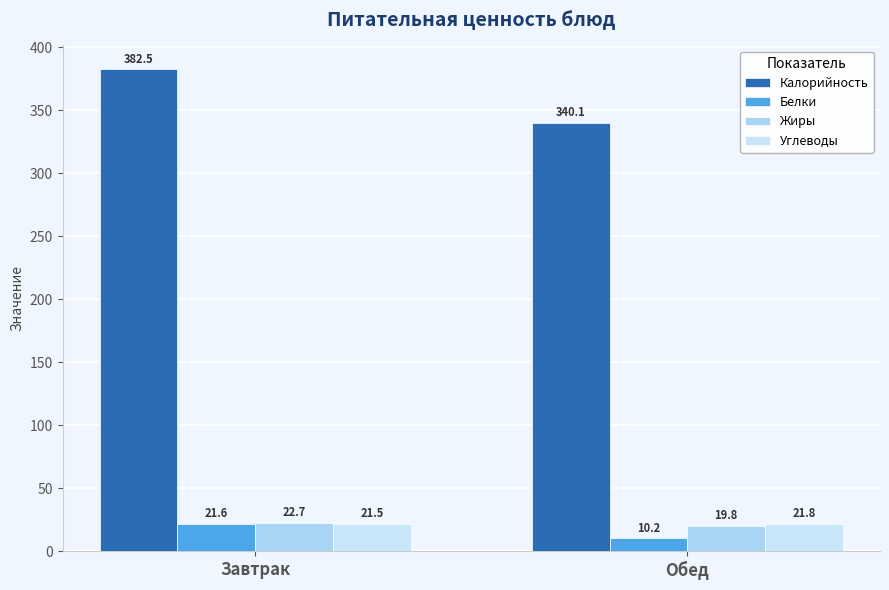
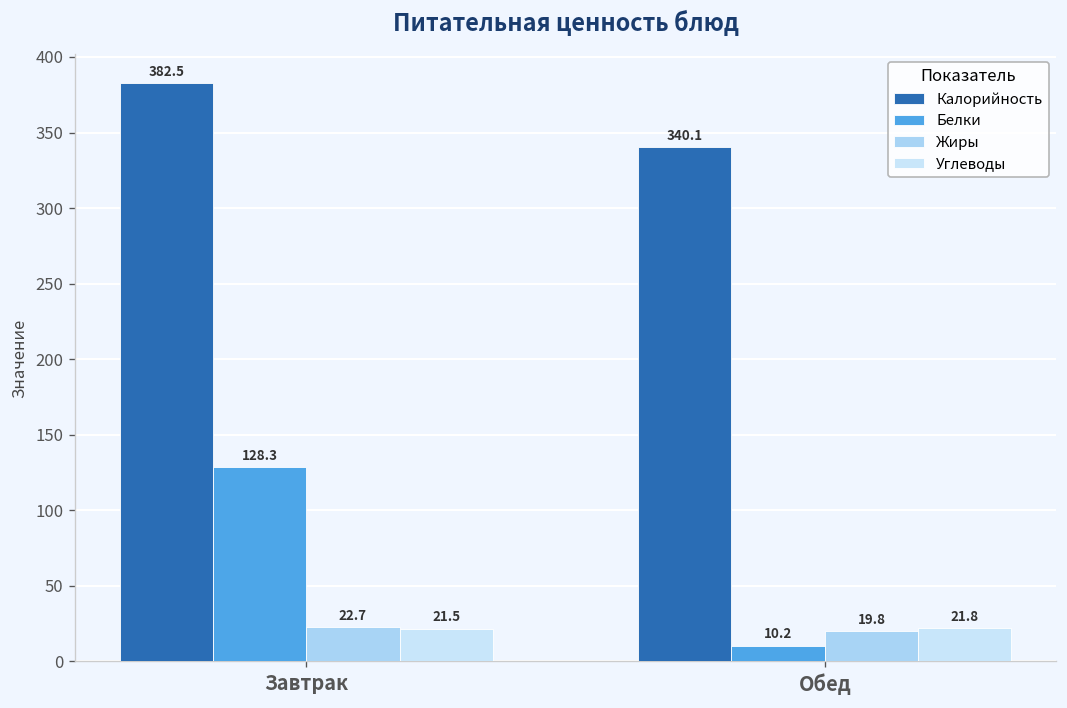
Белки, Завтрак: 21.6 -> 128.3
